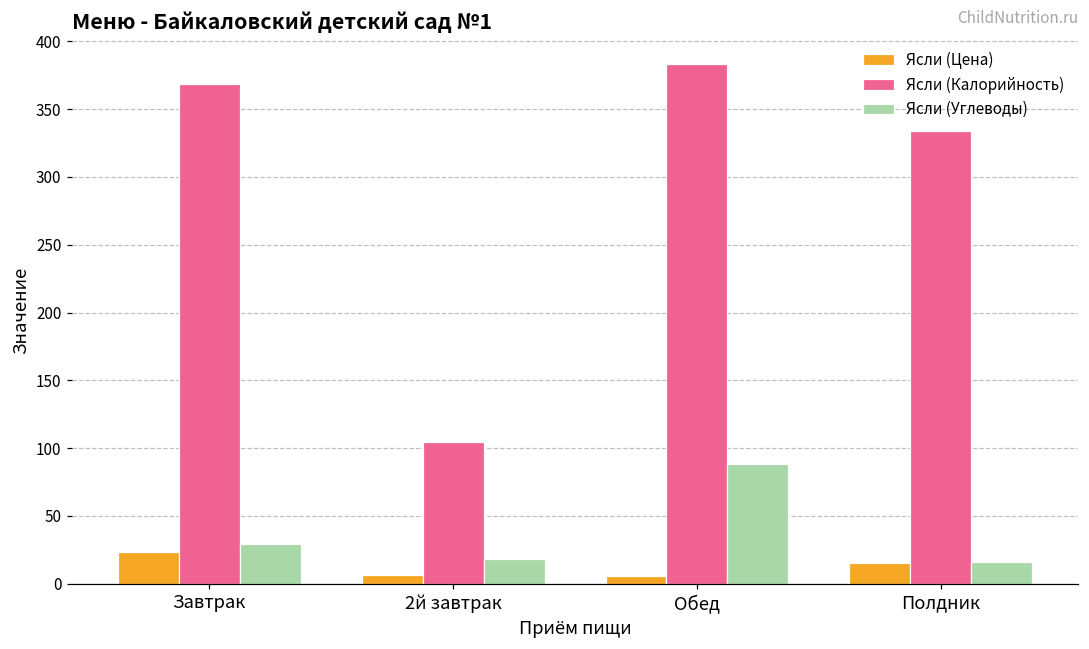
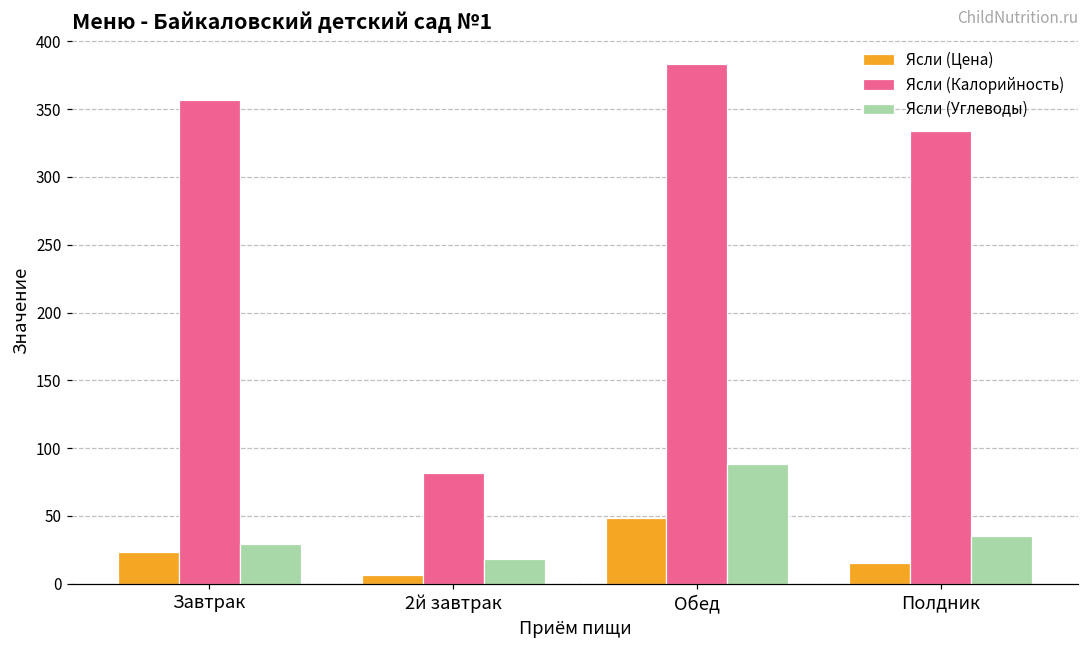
Ясли (Калорийность), Завтрак: 369 -> 357
Ясли (Калорийность), 2й завтрак: 104 -> 82
Ясли (Цена), Обед: 6 -> 48
Ясли (Углеводы), Полдник: 16 -> 35
